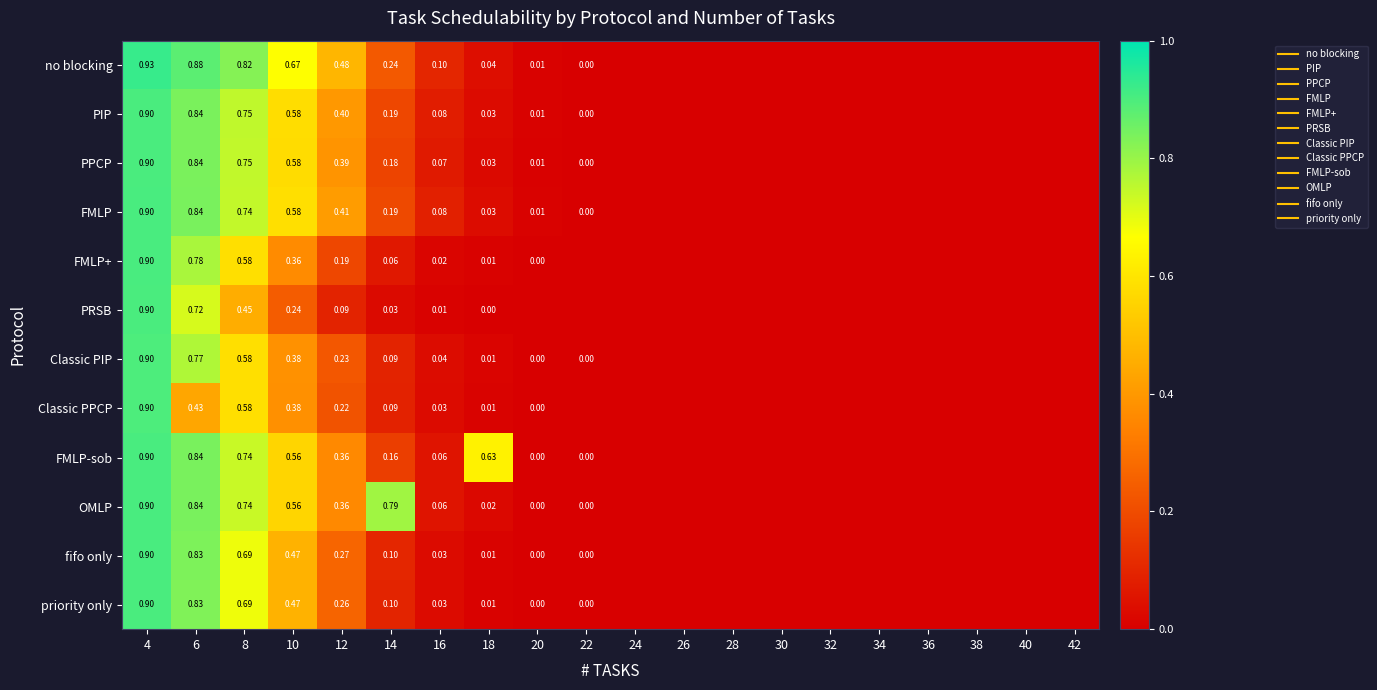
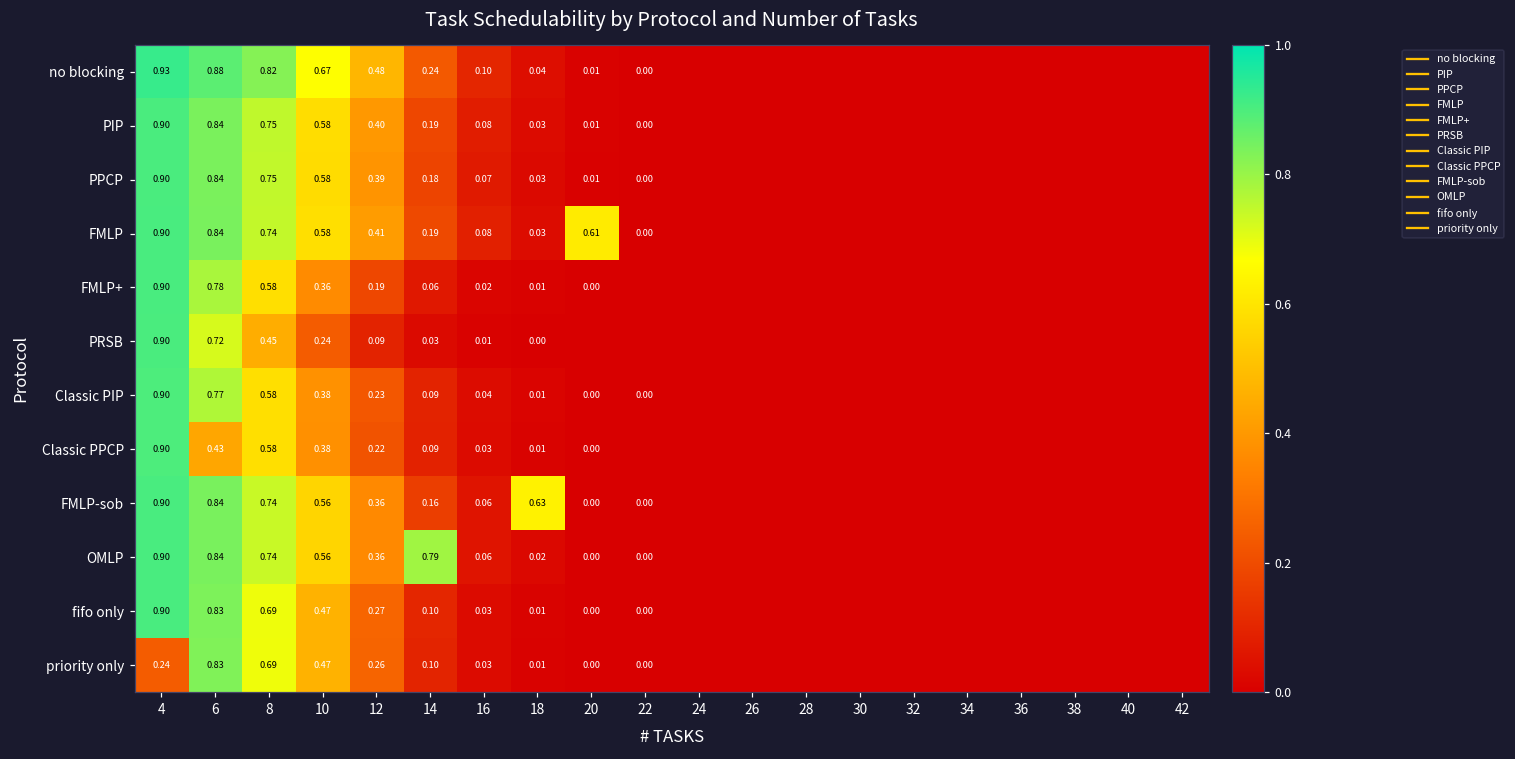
FMLP, 20: 0.01 -> 0.61
priority only, 4: 0.90 -> 0.24
